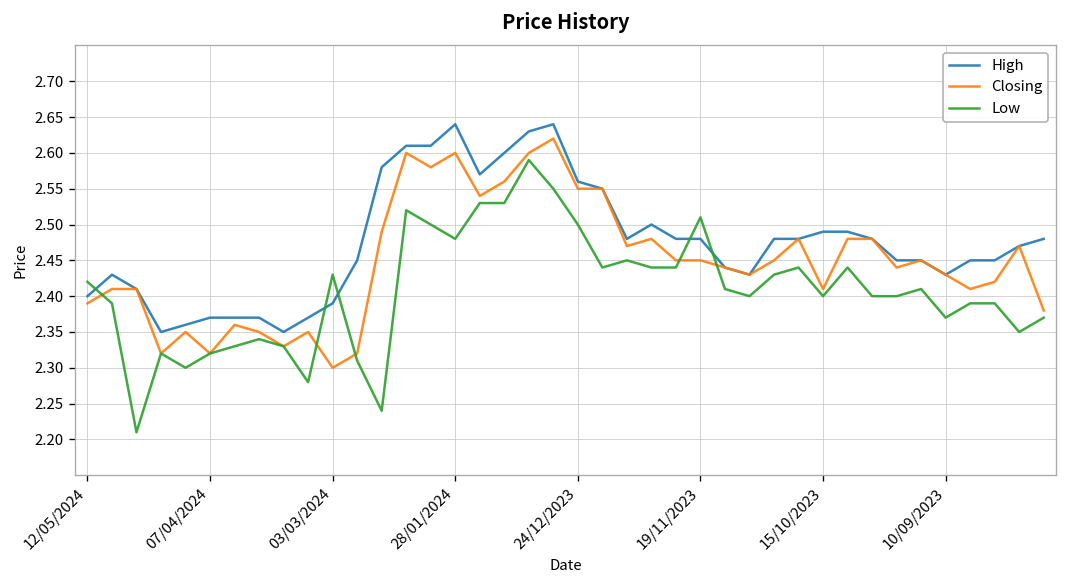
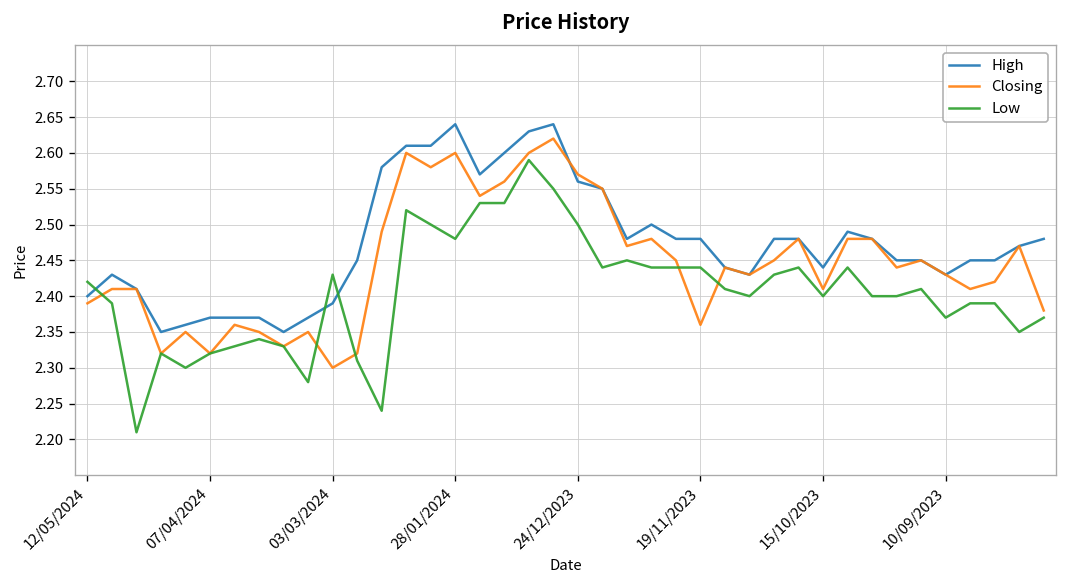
Closing, 24/12/2023: 2.55 -> 2.57
Closing, 19/11/2023: 2.45 -> 2.36
Low, 19/11/2023: 2.51 -> 2.44
High, 15/10/2023: 2.49 -> 2.44
